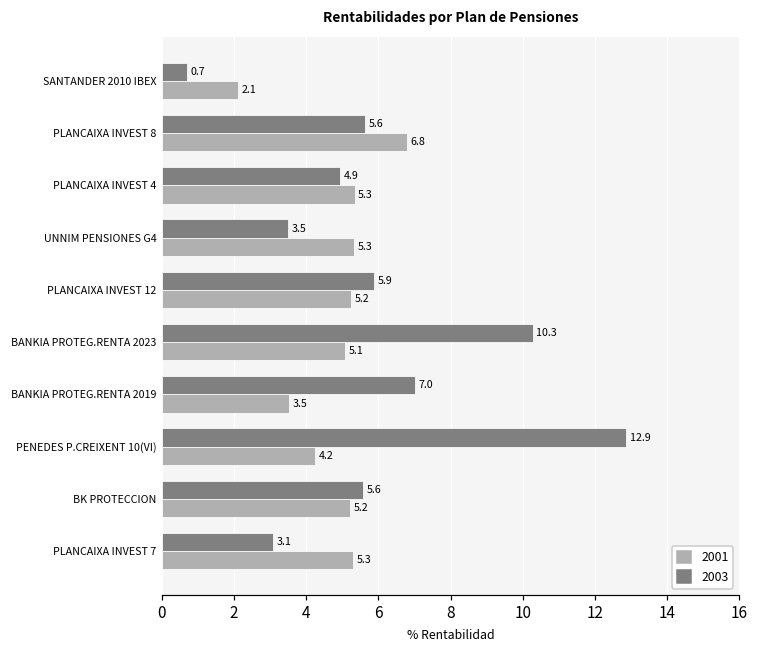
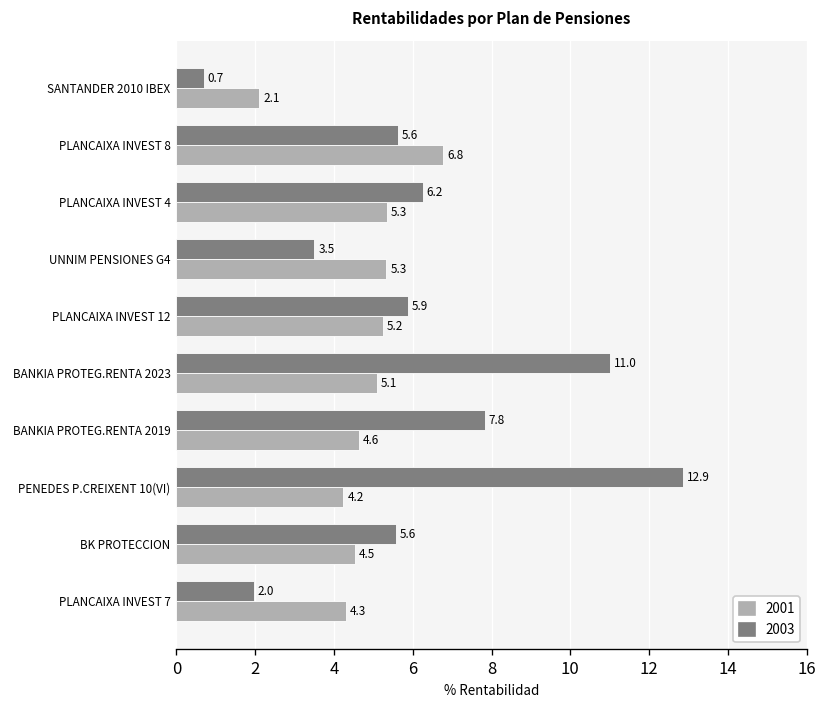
2003, PLANCAIXA INVEST 4: 4.9 -> 6.2
2003, BANKIA PROTEG.RENTA 2023: 10.3 -> 11.0
2003, BANKIA PROTEG.RENTA 2019: 7.0 -> 7.8
2001, BANKIA PROTEG.RENTA 2019: 3.5 -> 4.6
2001, BK PROTECCION: 5.2 -> 4.5
2003, PLANCAIXA INVEST 7: 3.1 -> 2.0
2001, PLANCAIXA INVEST 7: 5.3 -> 4.3
